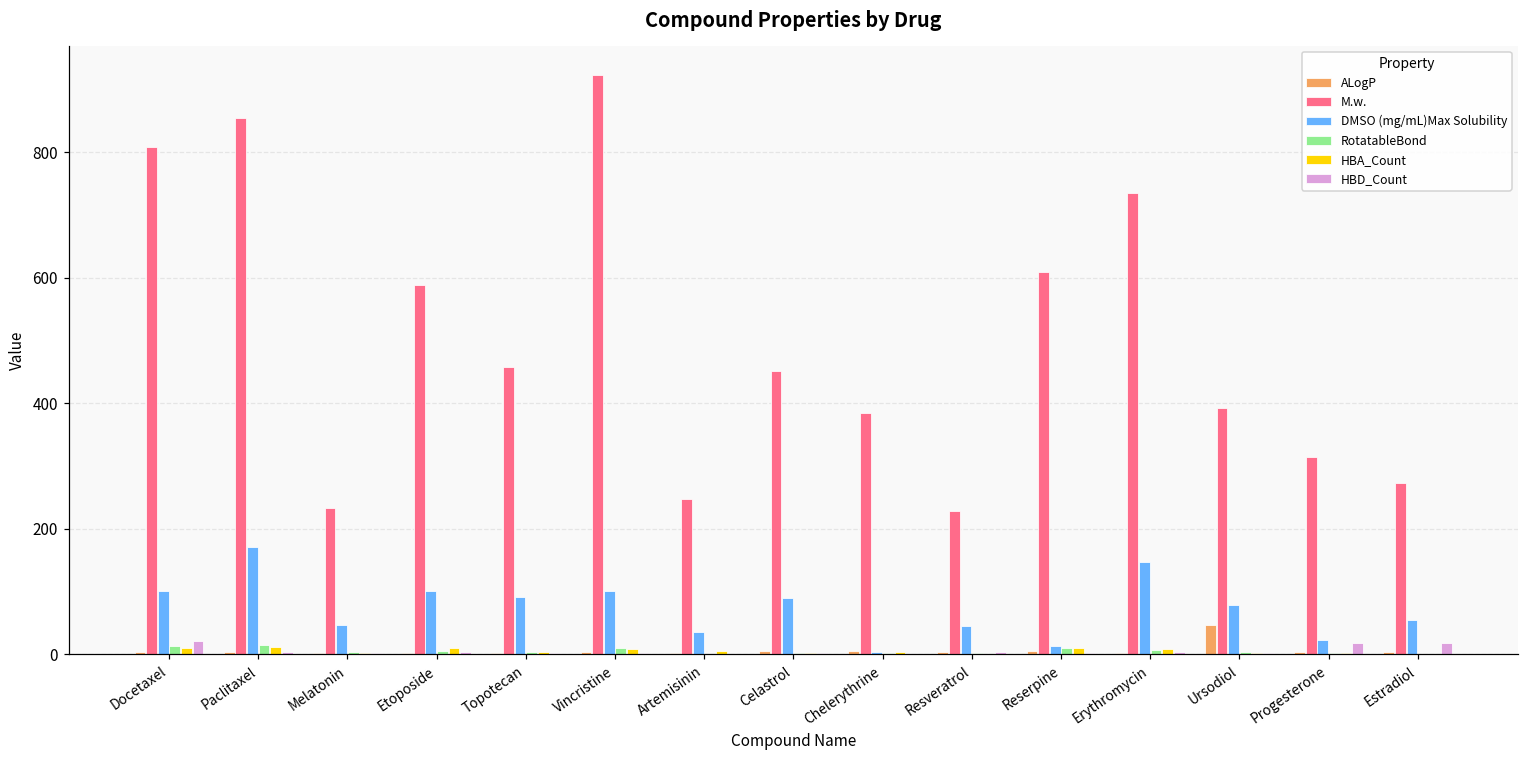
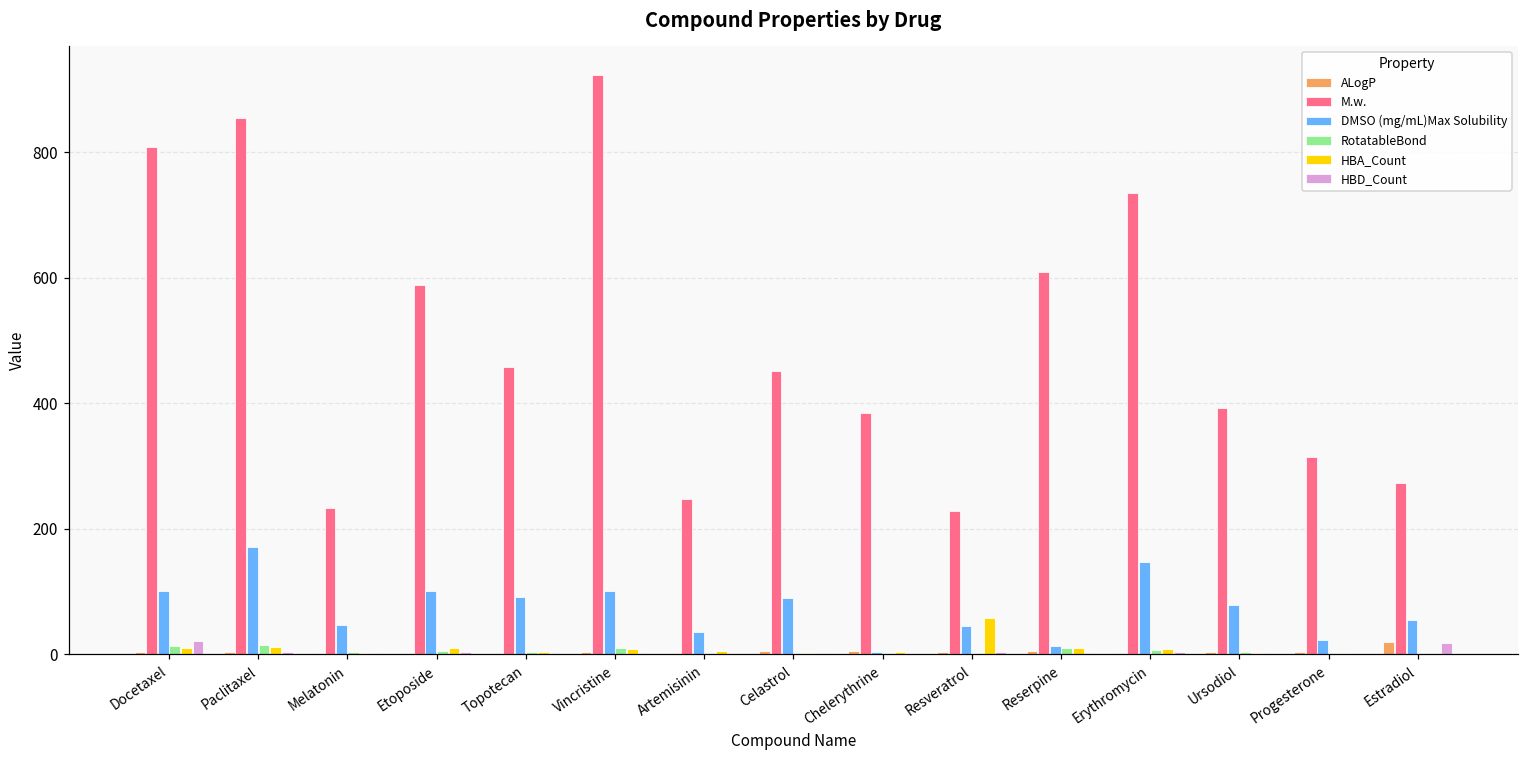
HBA_Count, Resveratrol: 0 -> 60
ALogP, Ursodiol: 50 -> 0
HBD_Count, Progesterone: 20 -> 0
ALogP, Estradiol: 0 -> 20
